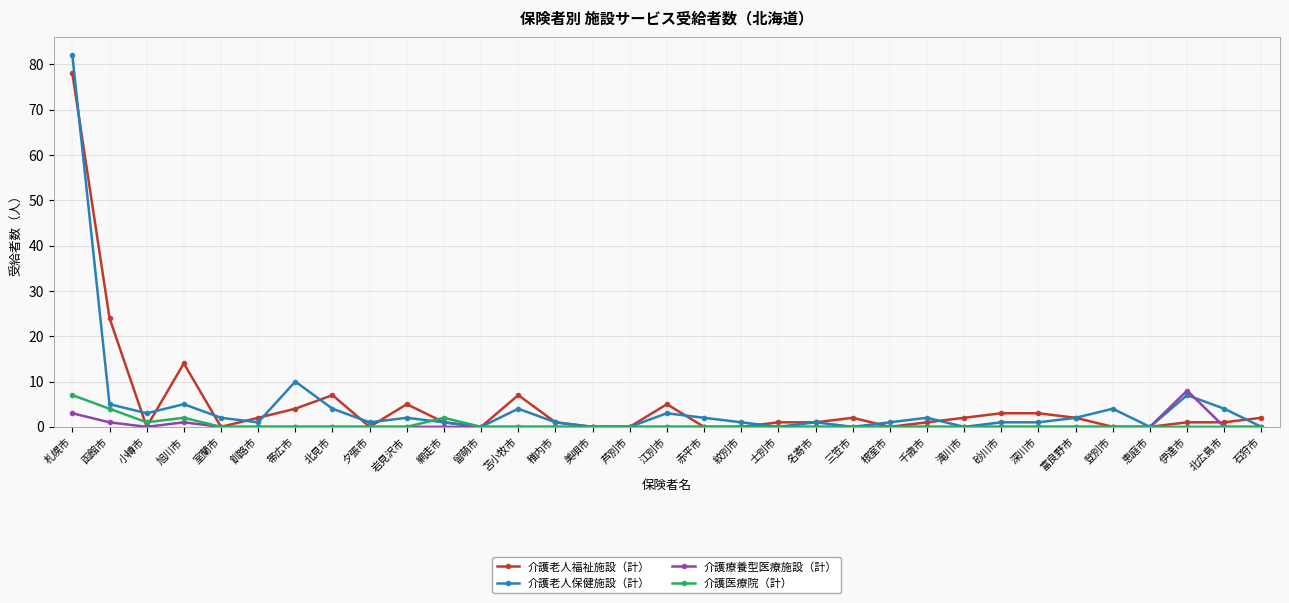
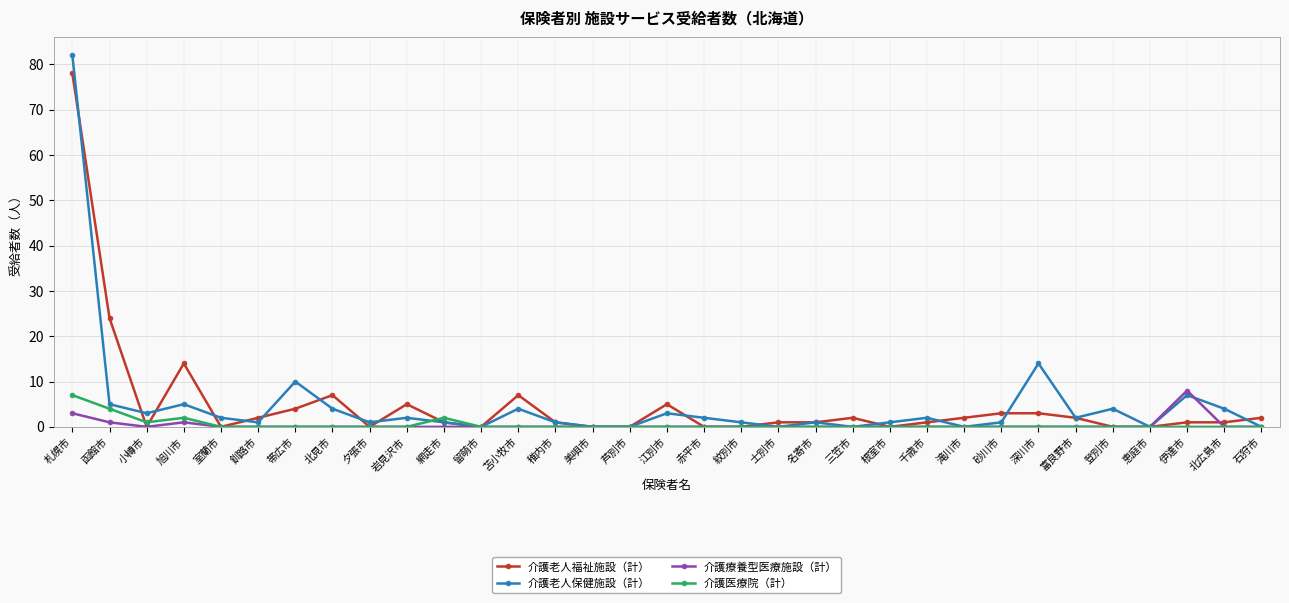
介護老人保健施設（計）, 深川市: 1 -> 14
